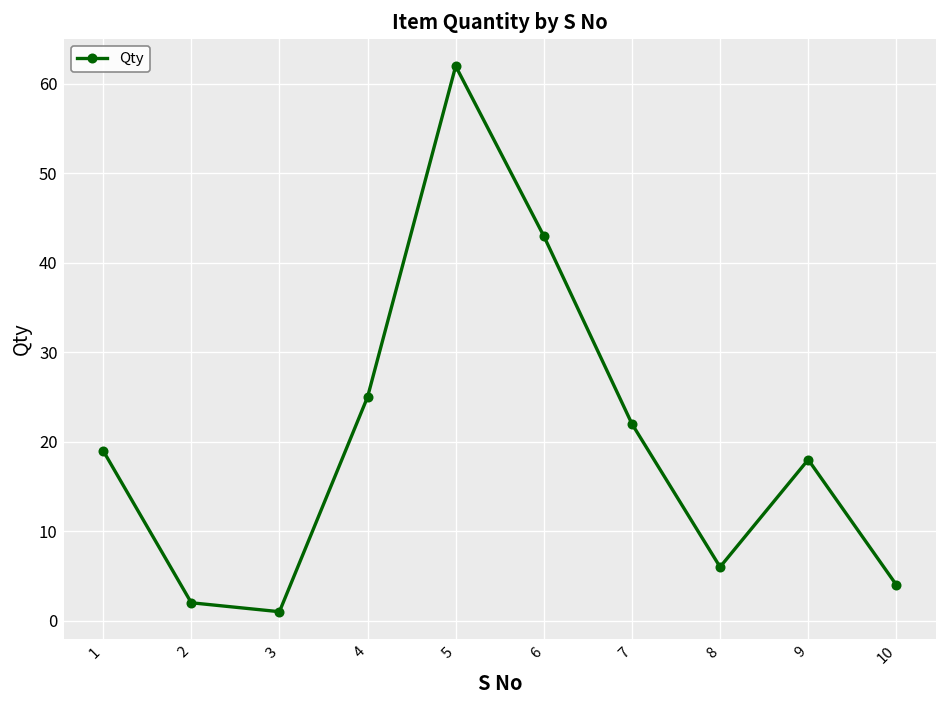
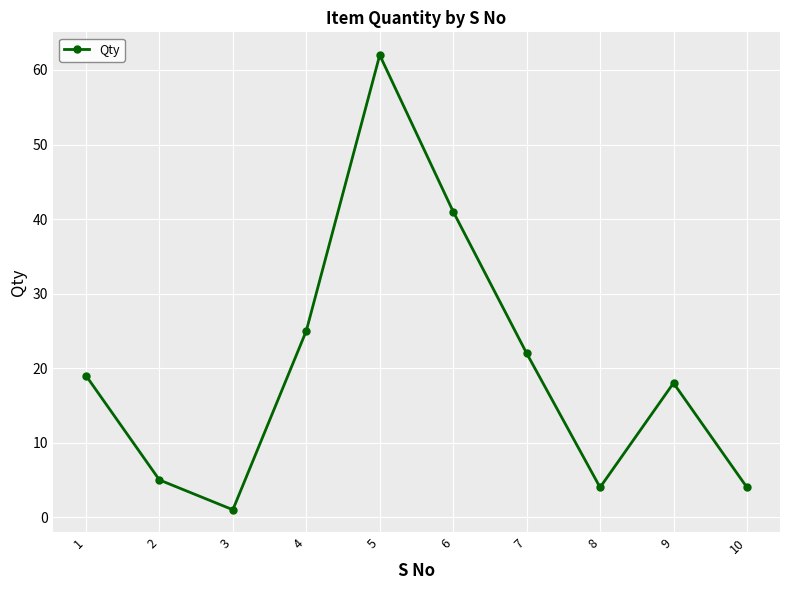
2: 2 -> 5
6: 43 -> 41
8: 6 -> 4
